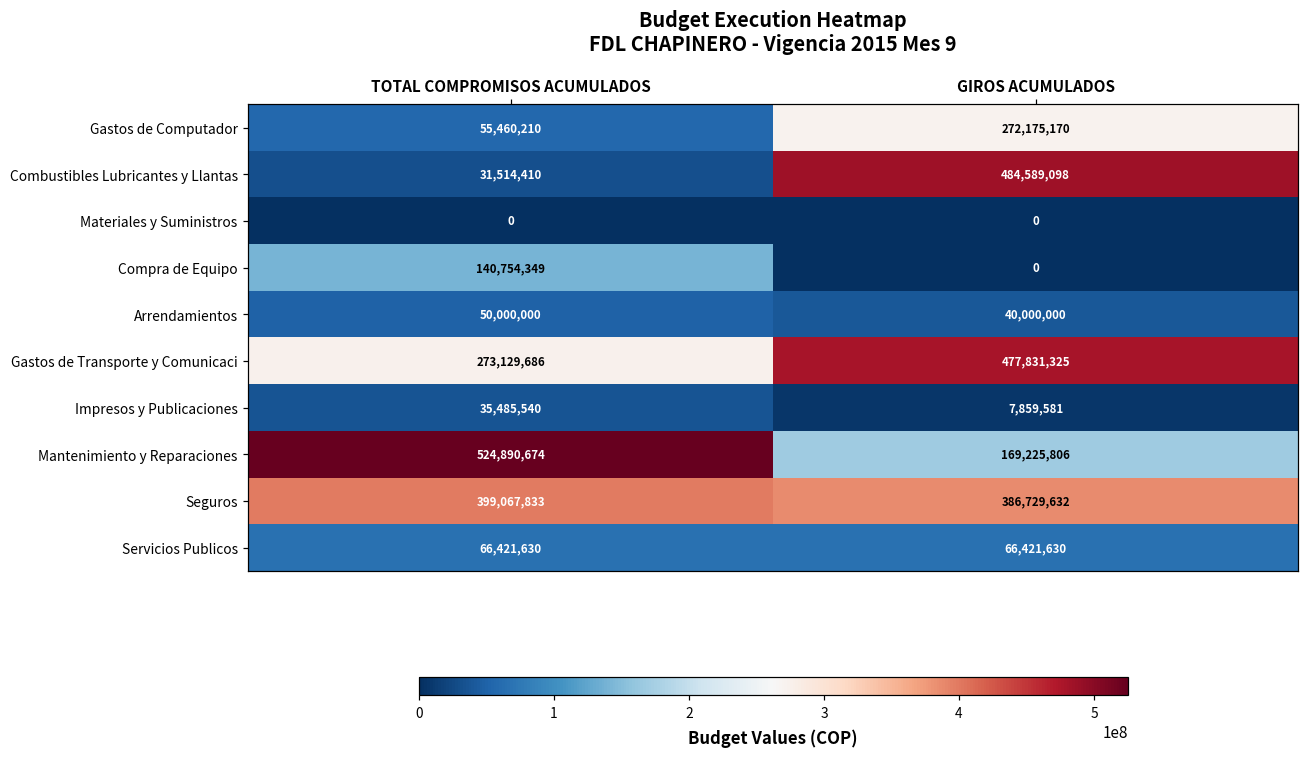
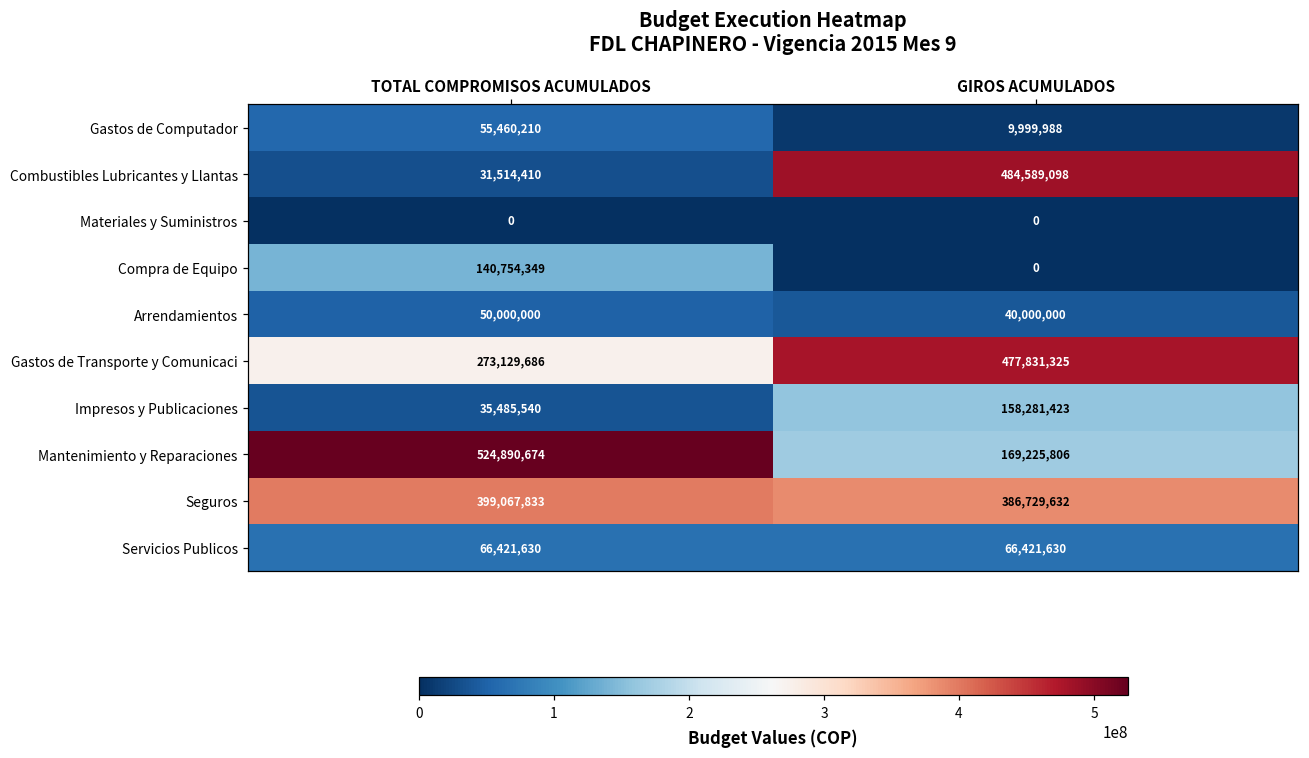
Gastos de Computador, GIROS ACUMULADOS: 272,175,170 -> 9,999,988
Impresos y Publicaciones, GIROS ACUMULADOS: 7,859,581 -> 158,281,423
